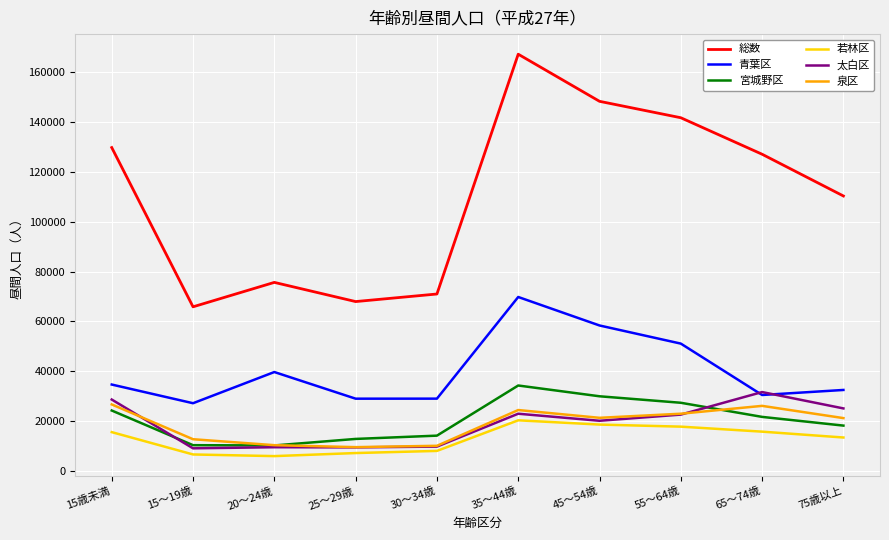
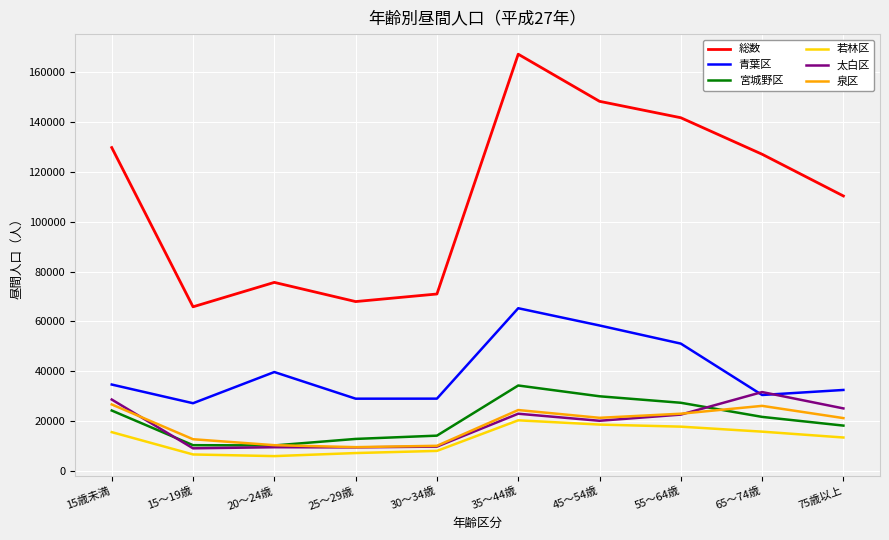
青葉区, 35～44歳: 70000 -> 65000
